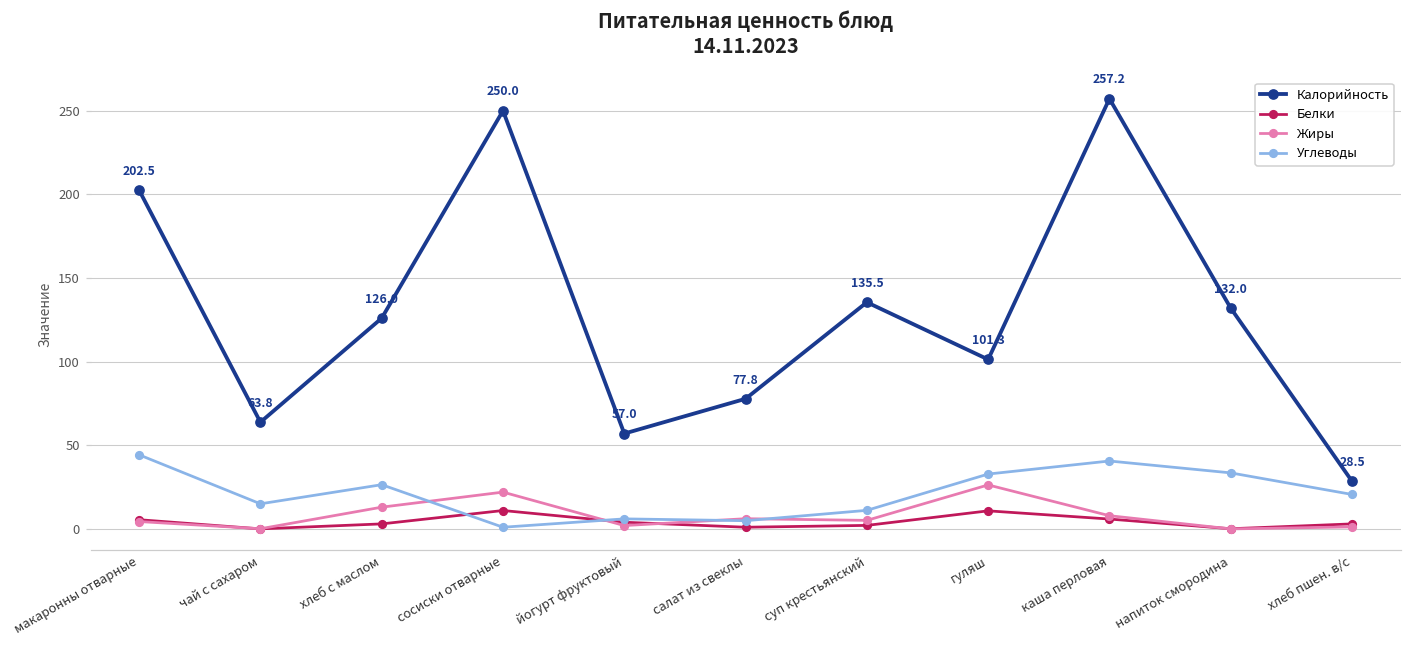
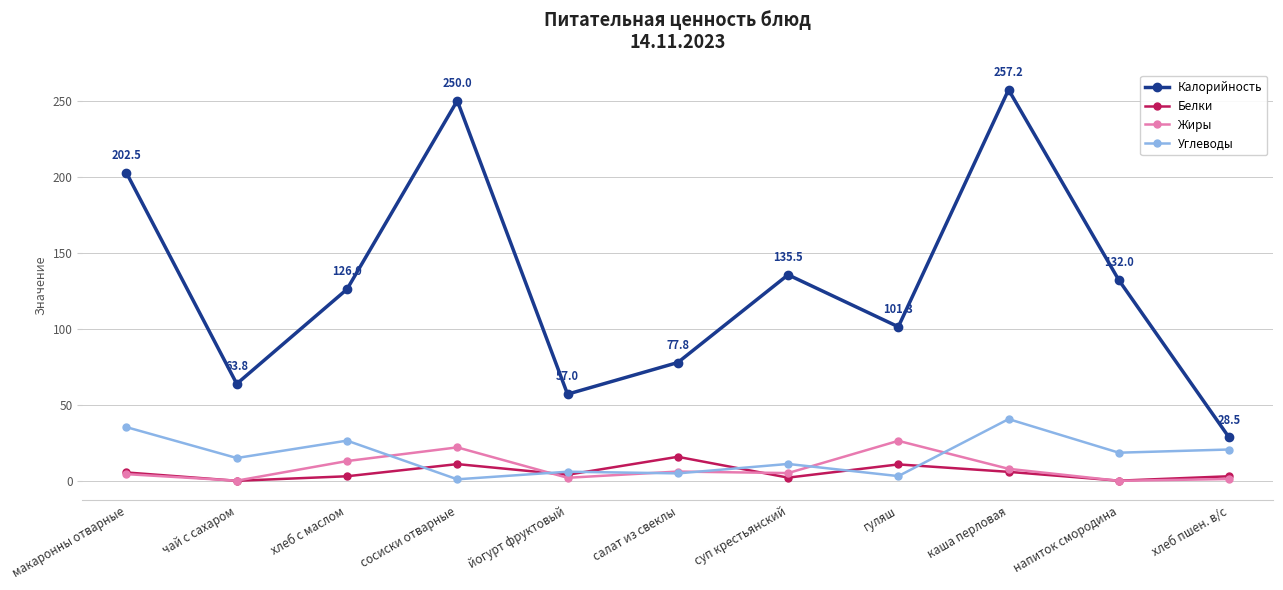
Углеводы, макаронны отварные: 44 -> 35
Белки, салат из свеклы: 1 -> 16
Углеводы, гуляш: 33 -> 3
Углеводы, напиток смородина: 34 -> 19
